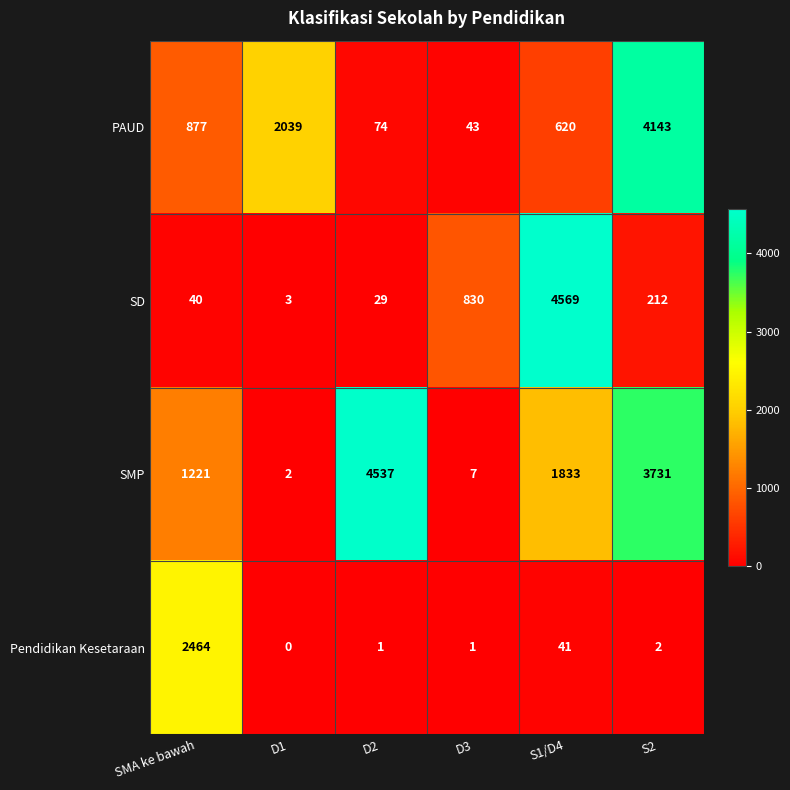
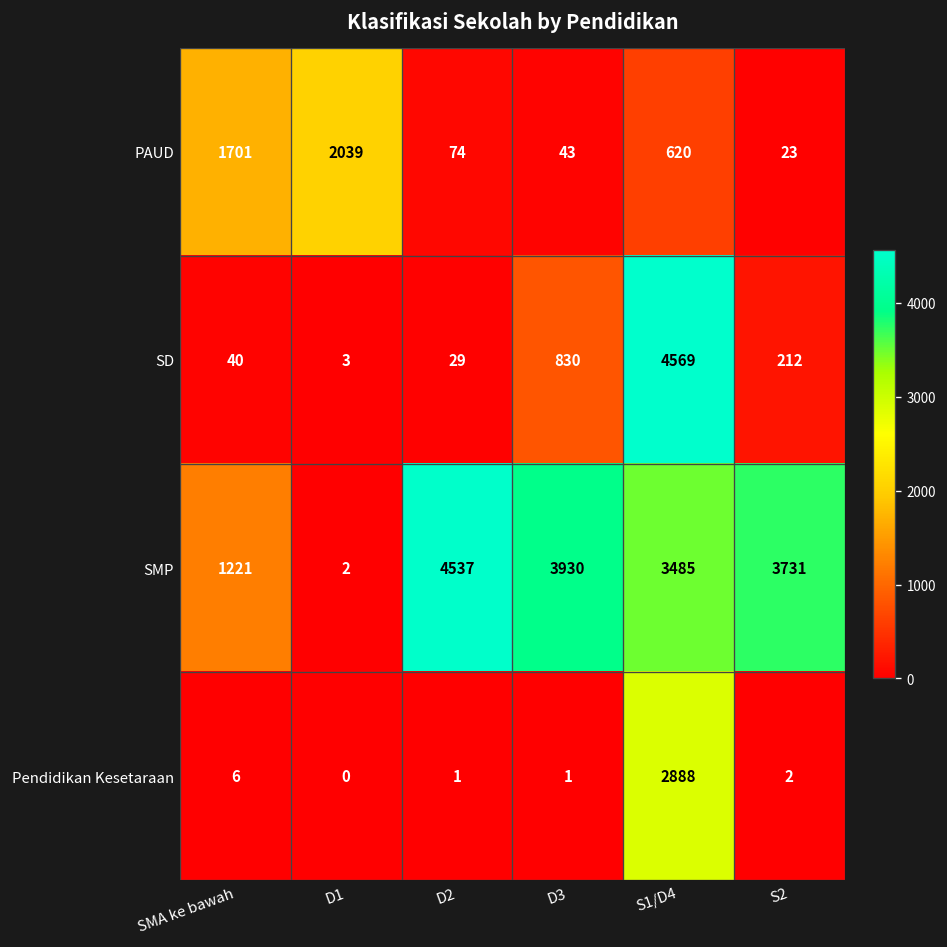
PAUD, SMA ke bawah: 877 -> 1701
PAUD, S2: 4143 -> 23
SMP, D3: 7 -> 3930
SMP, S1/D4: 1833 -> 3485
Pendidikan Kesetaraan, SMA ke bawah: 2464 -> 6
Pendidikan Kesetaraan, S1/D4: 41 -> 2888
